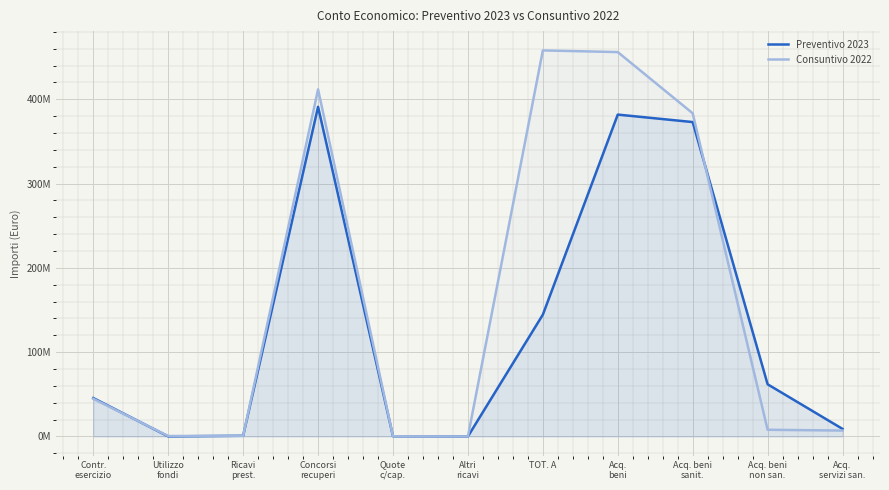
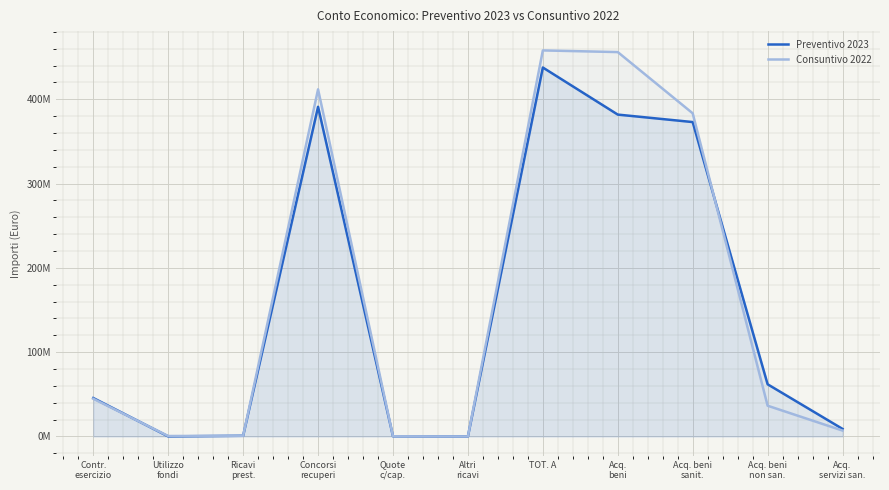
Preventivo 2023, TOT. A: 140000000 -> 440000000
Consuntivo 2022, Acq. beni non san.: 10000000 -> 40000000
